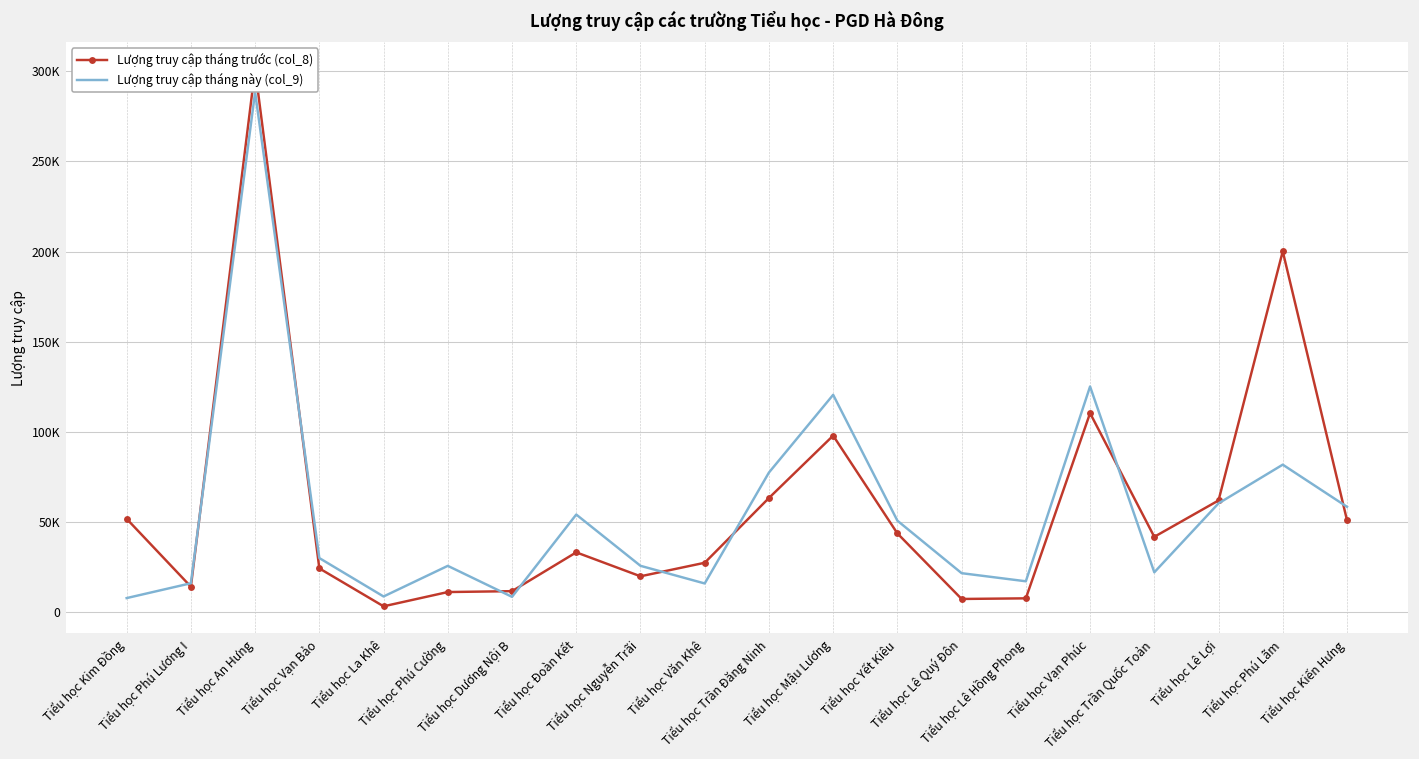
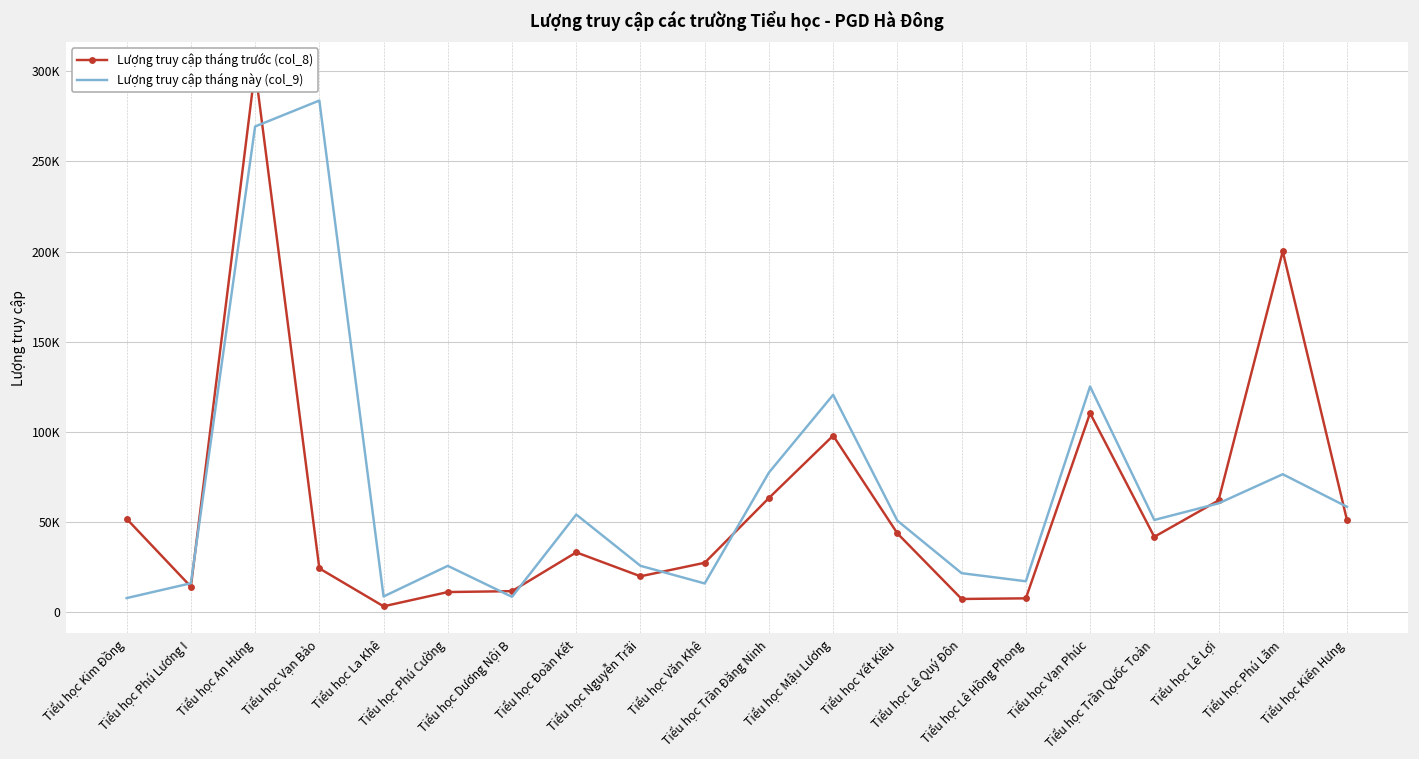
Lượng truy cập tháng này (col_9), Tiểu học An Hưng: 288000 -> 269000
Lượng truy cập tháng này (col_9), Tiểu học Vạn Bảo: 30000 -> 284000
Lượng truy cập tháng này (col_9), Tiểu học Trần Quốc Toản: 22000 -> 51000
Lượng truy cập tháng này (col_9), Tiểu học Phú Lãm: 82000 -> 77000
